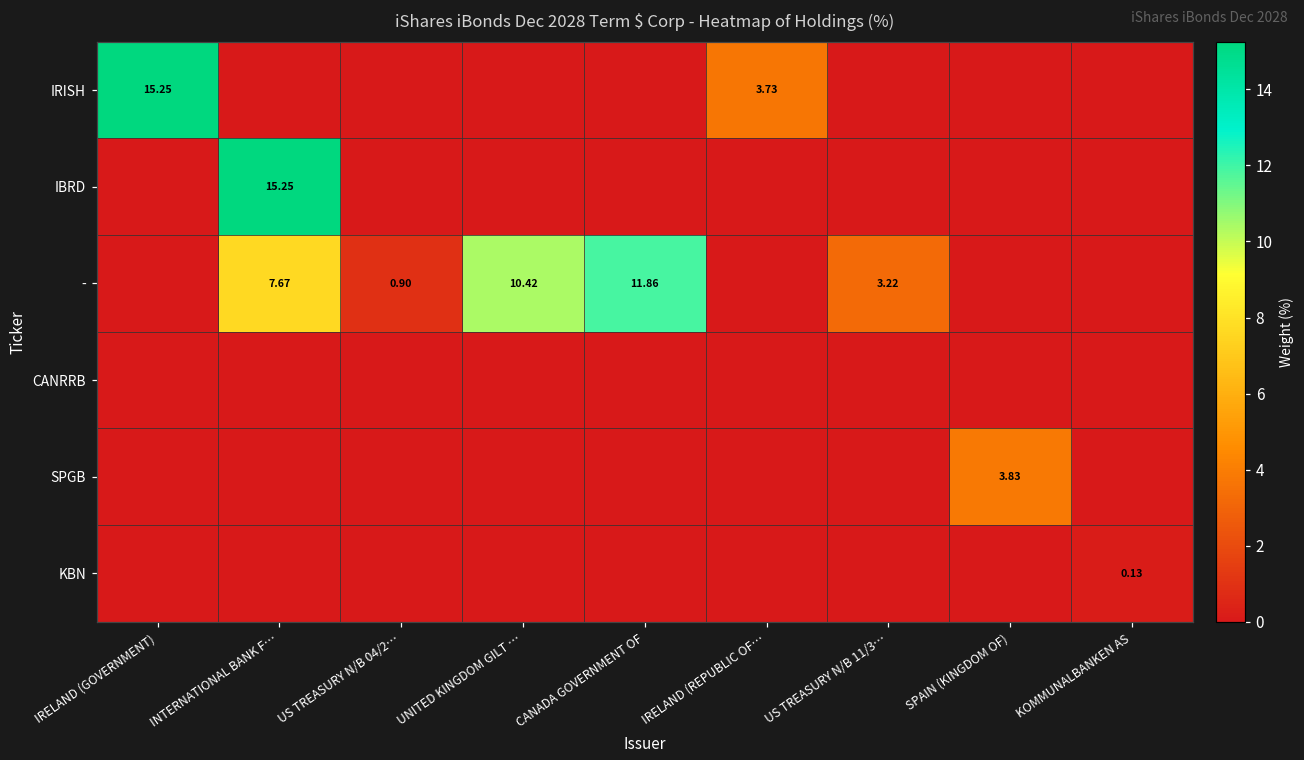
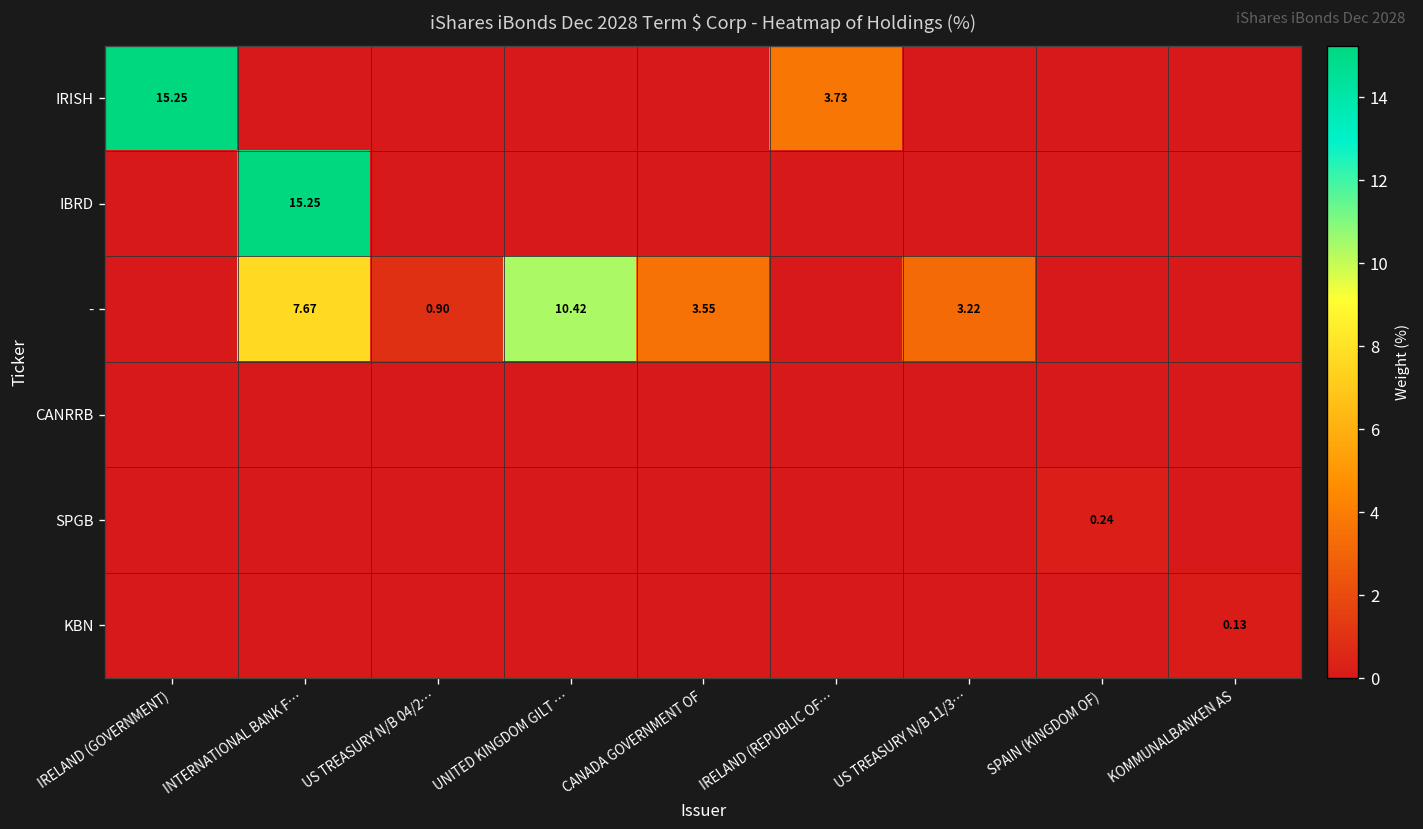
-, CANADA GOVERNMENT OF: 11.86 -> 3.55
SPGB, SPAIN (KINGDOM OF): 3.83 -> 0.24
